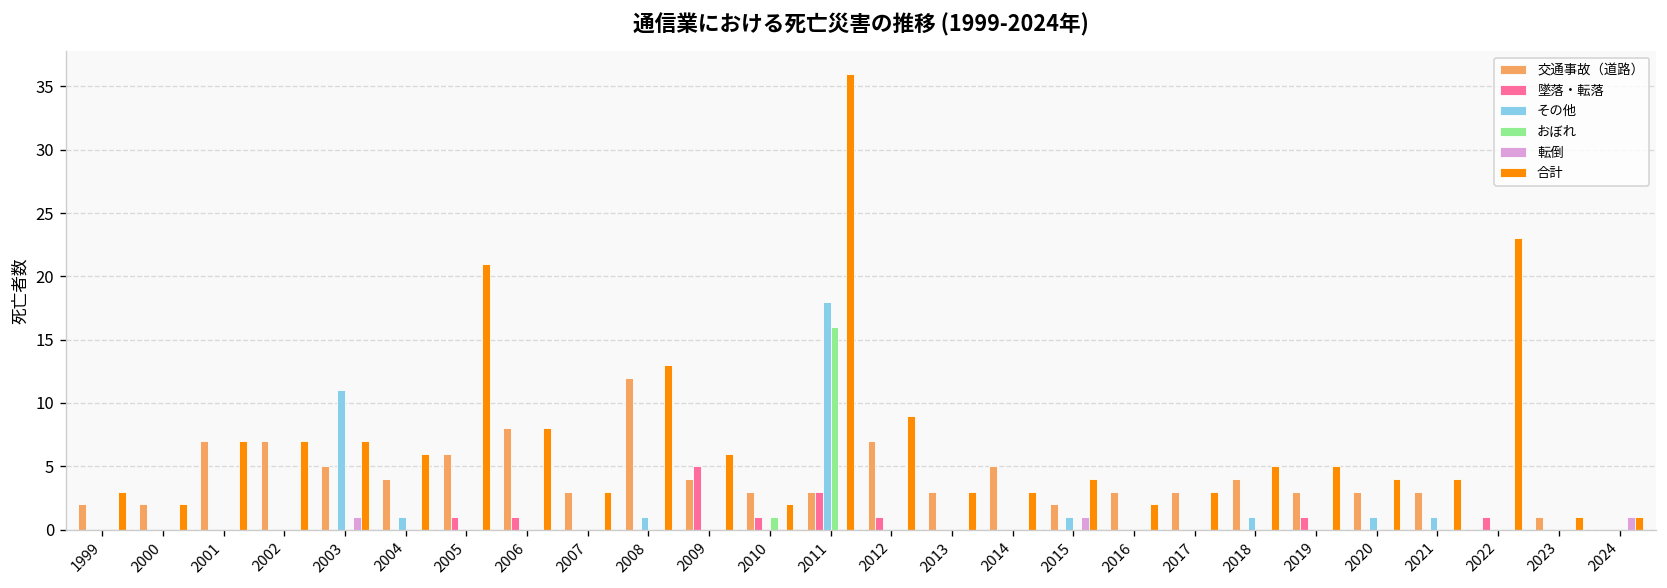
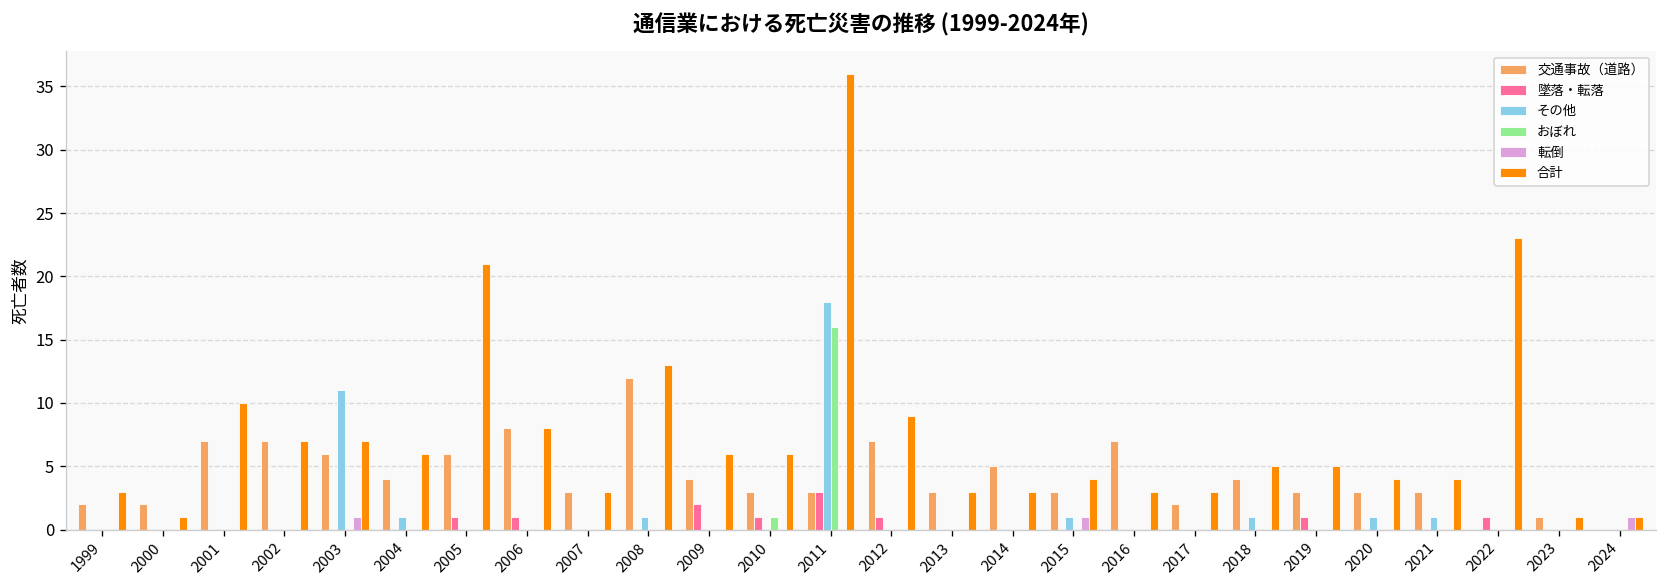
合計, 2000: 2 -> 1
合計, 2001: 7 -> 10
交通事故（道路）, 2003: 5 -> 6
墜落・転落, 2009: 5 -> 2
合計, 2010: 2 -> 6
交通事故（道路）, 2015: 2 -> 3
交通事故（道路）, 2016: 3 -> 7
合計, 2016: 2 -> 3
交通事故（道路）, 2017: 3 -> 2
